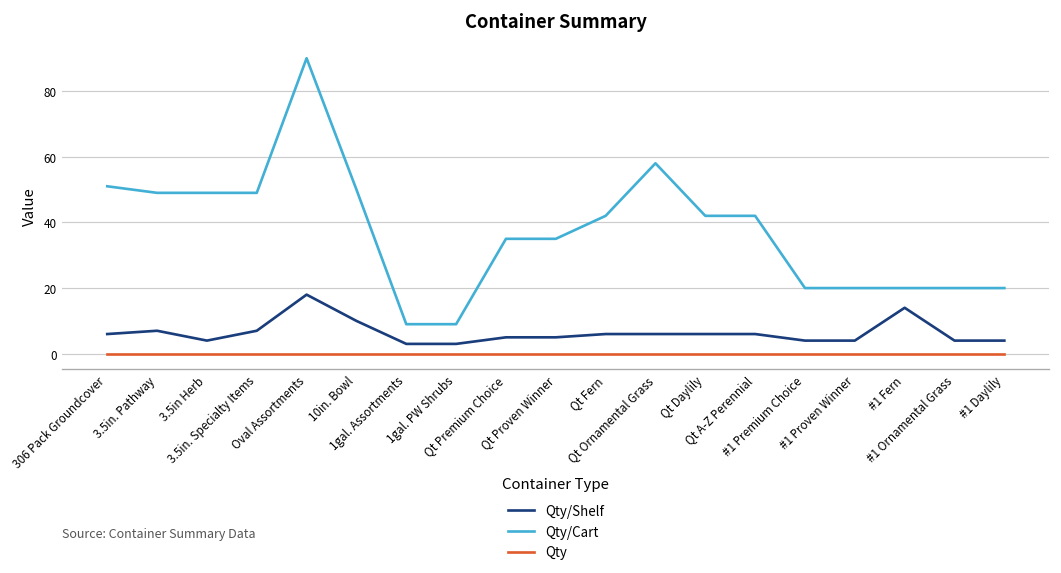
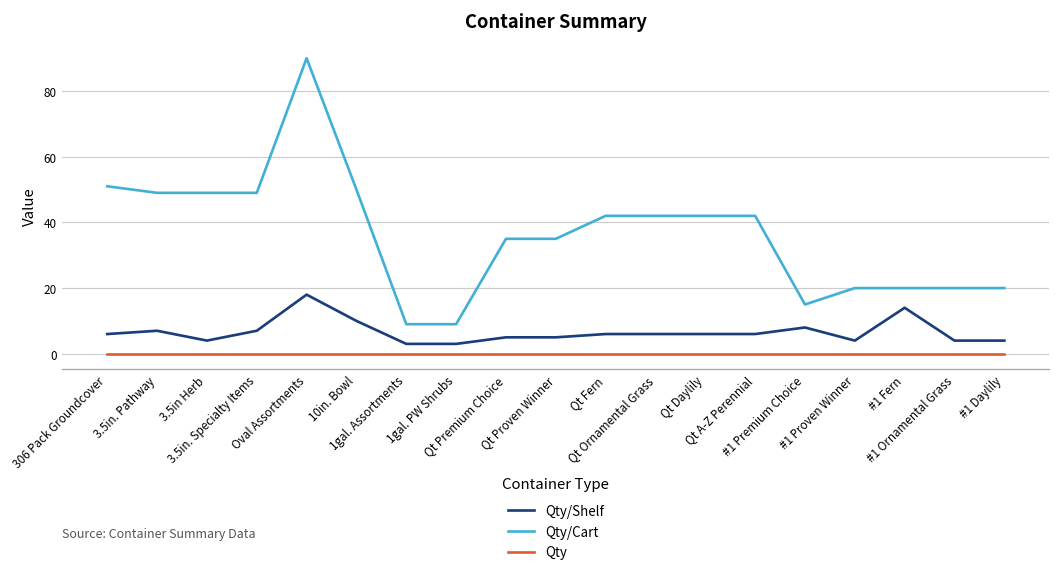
Qty/Cart, Qt Ornamental Grass: 58 -> 42
Qty/Shelf, #1 Premium Choice: 4 -> 8
Qty/Cart, #1 Premium Choice: 20 -> 15
